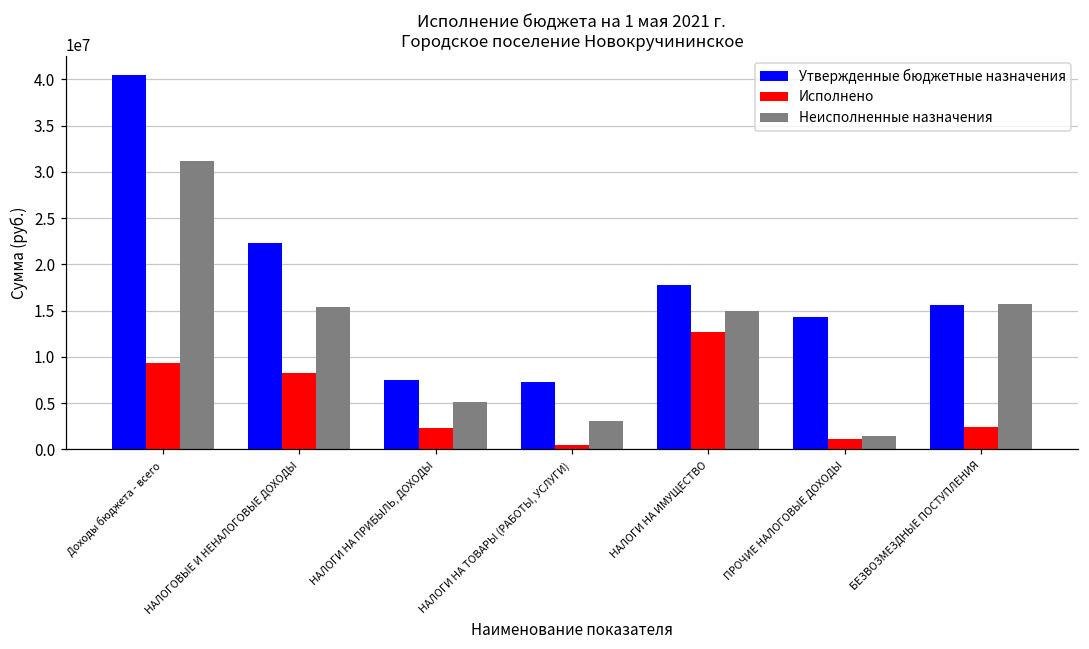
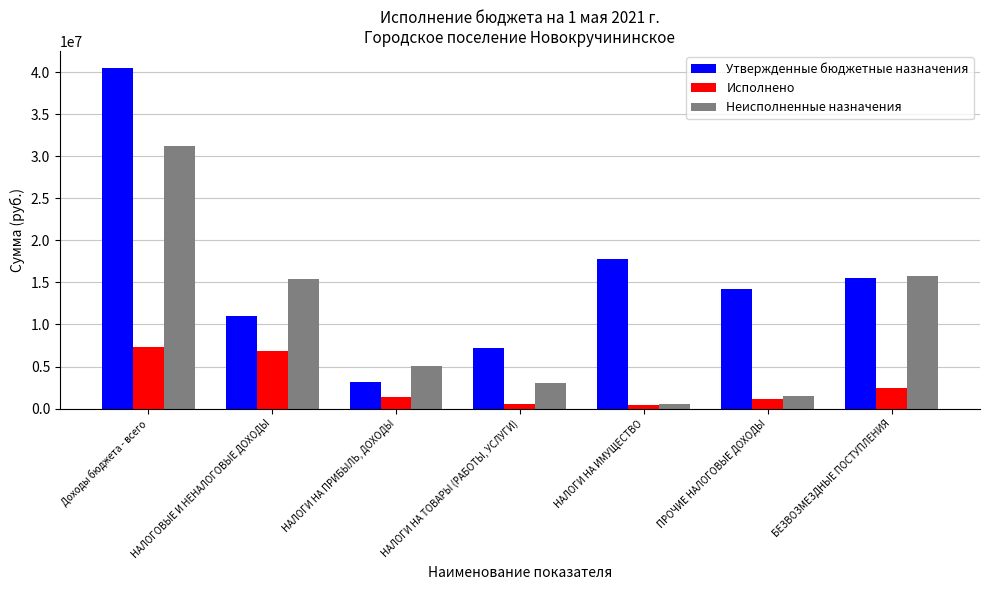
Исполнено, Доходы бюджета - всего: 9000000 -> 7000000
Утвержденные бюджетные назначения, НАЛОГОВЫЕ И НЕНАЛОГОВЫЕ ДОХОДЫ: 22000000 -> 11000000
Исполнено, НАЛОГОВЫЕ И НЕНАЛОГОВЫЕ ДОХОДЫ: 8000000 -> 7000000
Утвержденные бюджетные назначения, НАЛОГИ НА ПРИБЫЛЬ, ДОХОДЫ: 7000000 -> 3000000
Исполнено, НАЛОГИ НА ПРИБЫЛЬ, ДОХОДЫ: 2000000 -> 1000000
Исполнено, НАЛОГИ НА ИМУЩЕСТВО: 13000000 -> 0
Неисполненные назначения, НАЛОГИ НА ИМУЩЕСТВО: 15000000 -> 0
